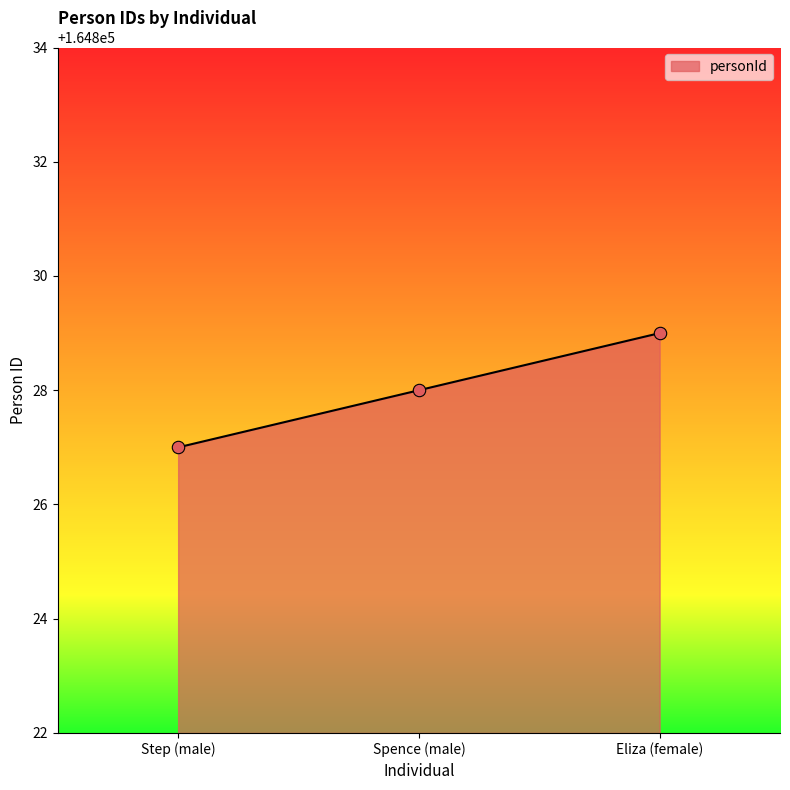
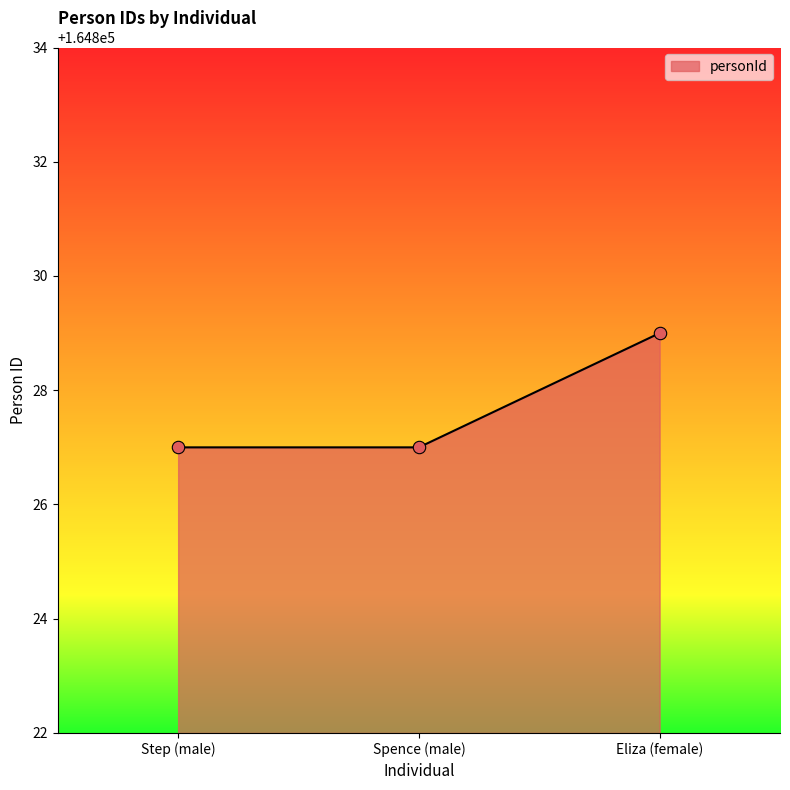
Spence (male): 164828 -> 164827
